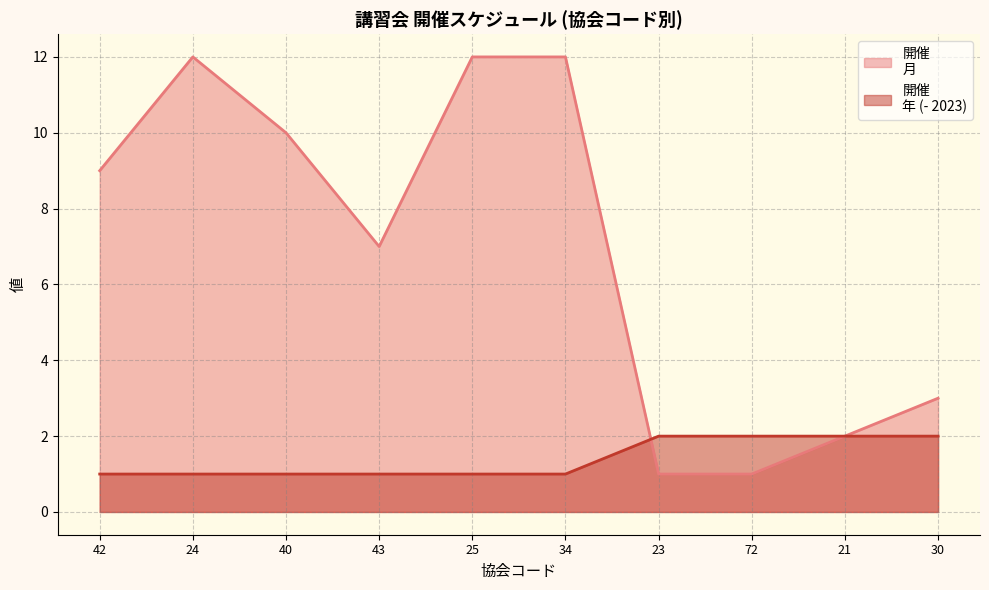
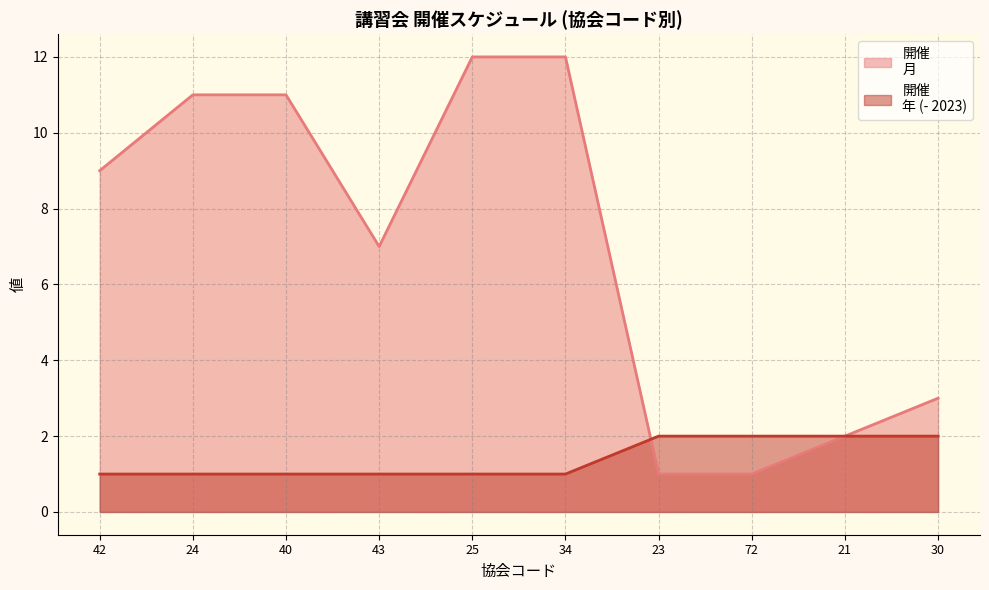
開催 月, 24: 12 -> 11
開催 月, 40: 10 -> 11
